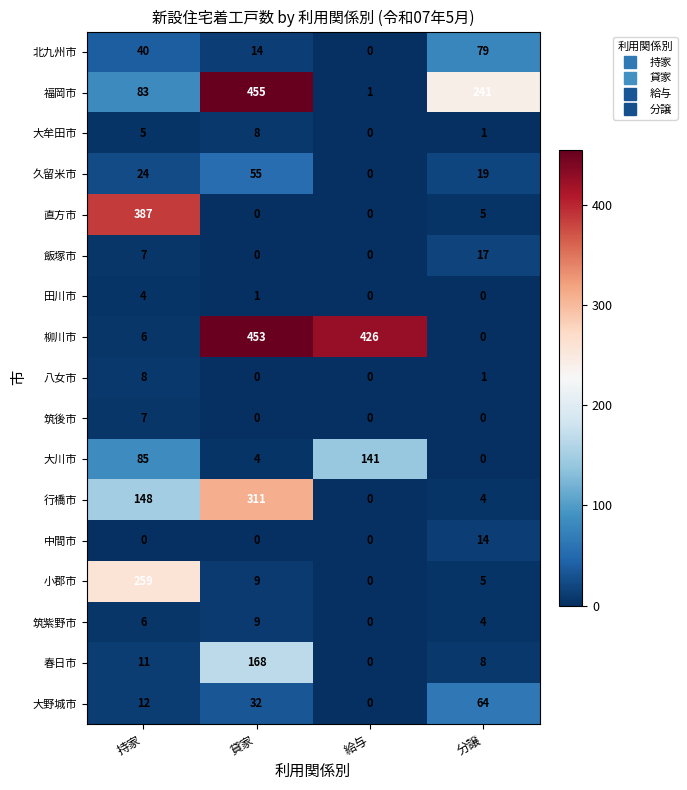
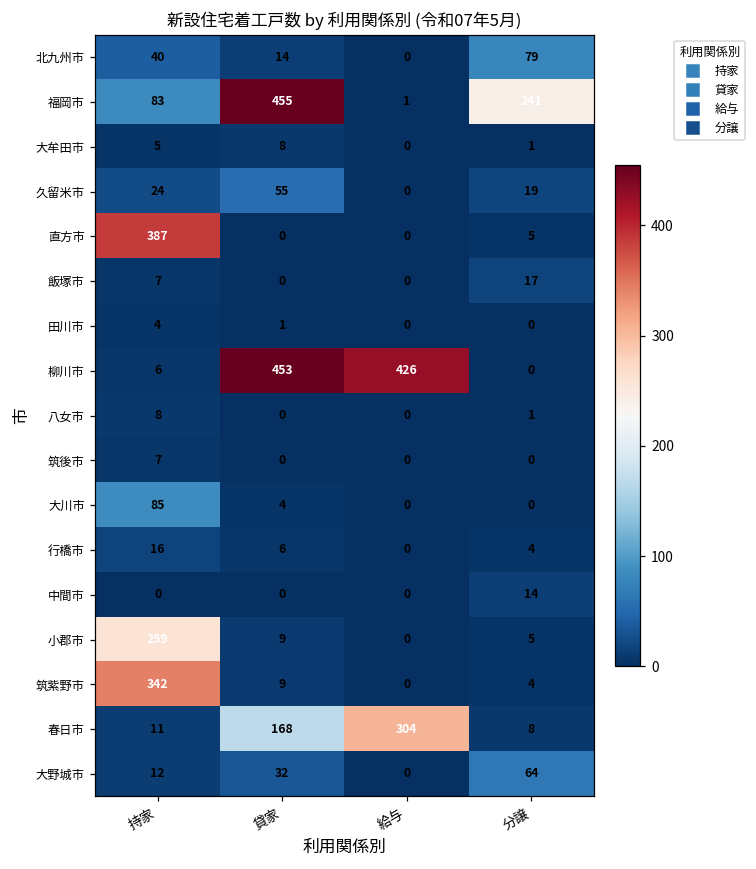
大川市, 給与: 141 -> 0
行橋市, 持家: 148 -> 16
行橋市, 貸家: 311 -> 6
筑紫野市, 持家: 6 -> 342
春日市, 給与: 0 -> 304
